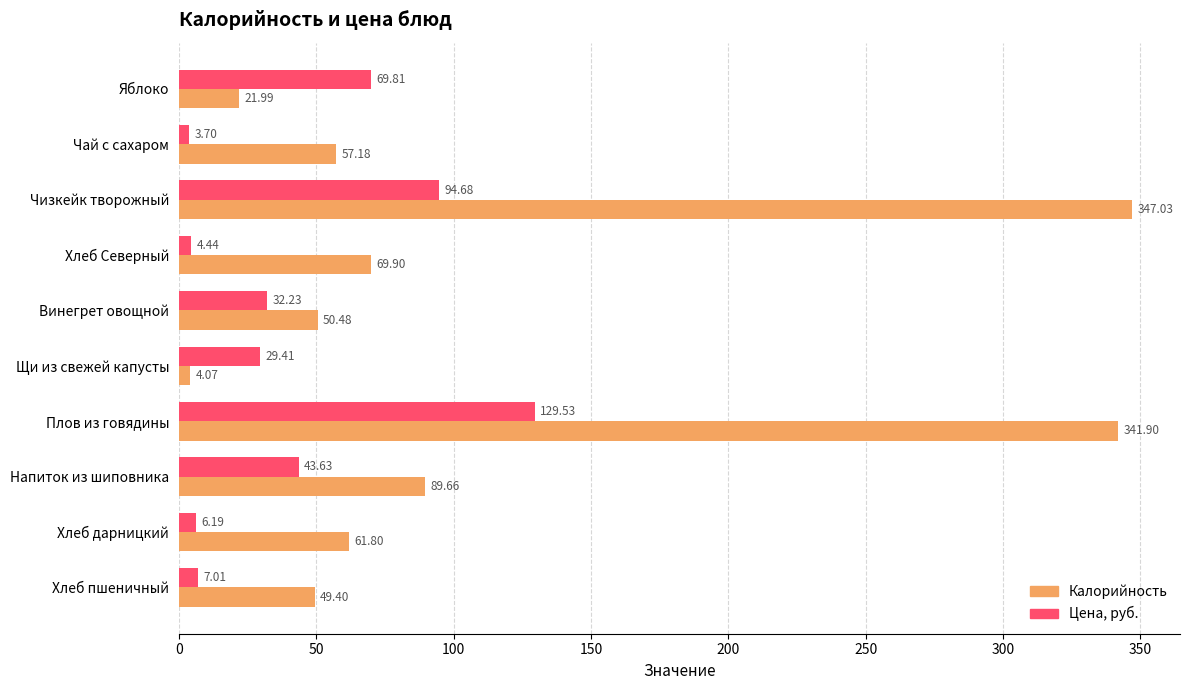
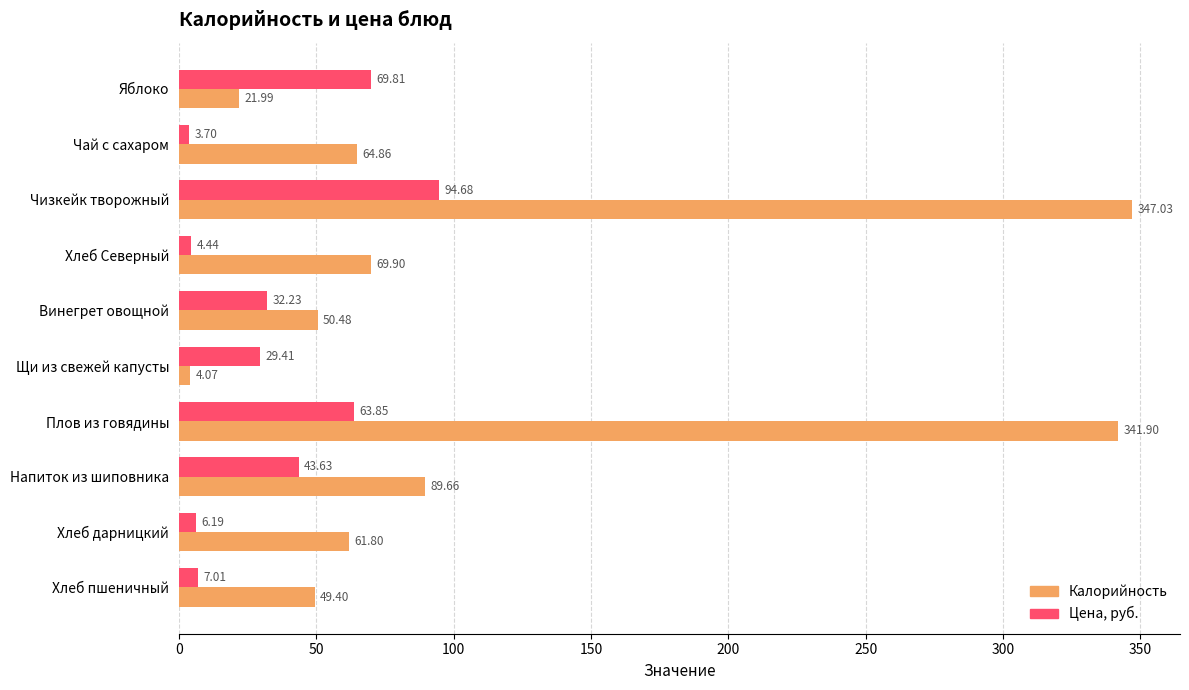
Калорийность, Чай с сахаром: 57.18 -> 64.86
Цена, руб., Плов из говядины: 129.53 -> 63.85
